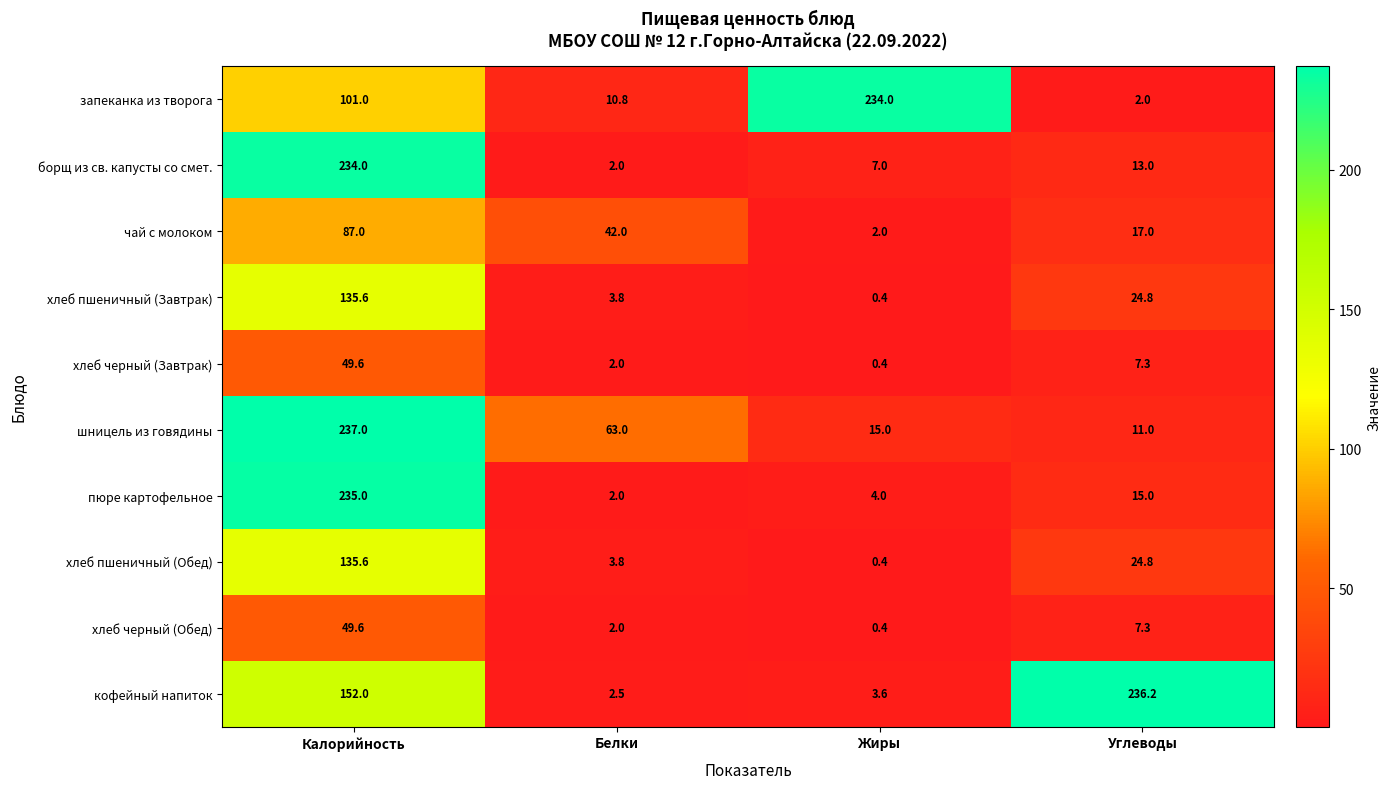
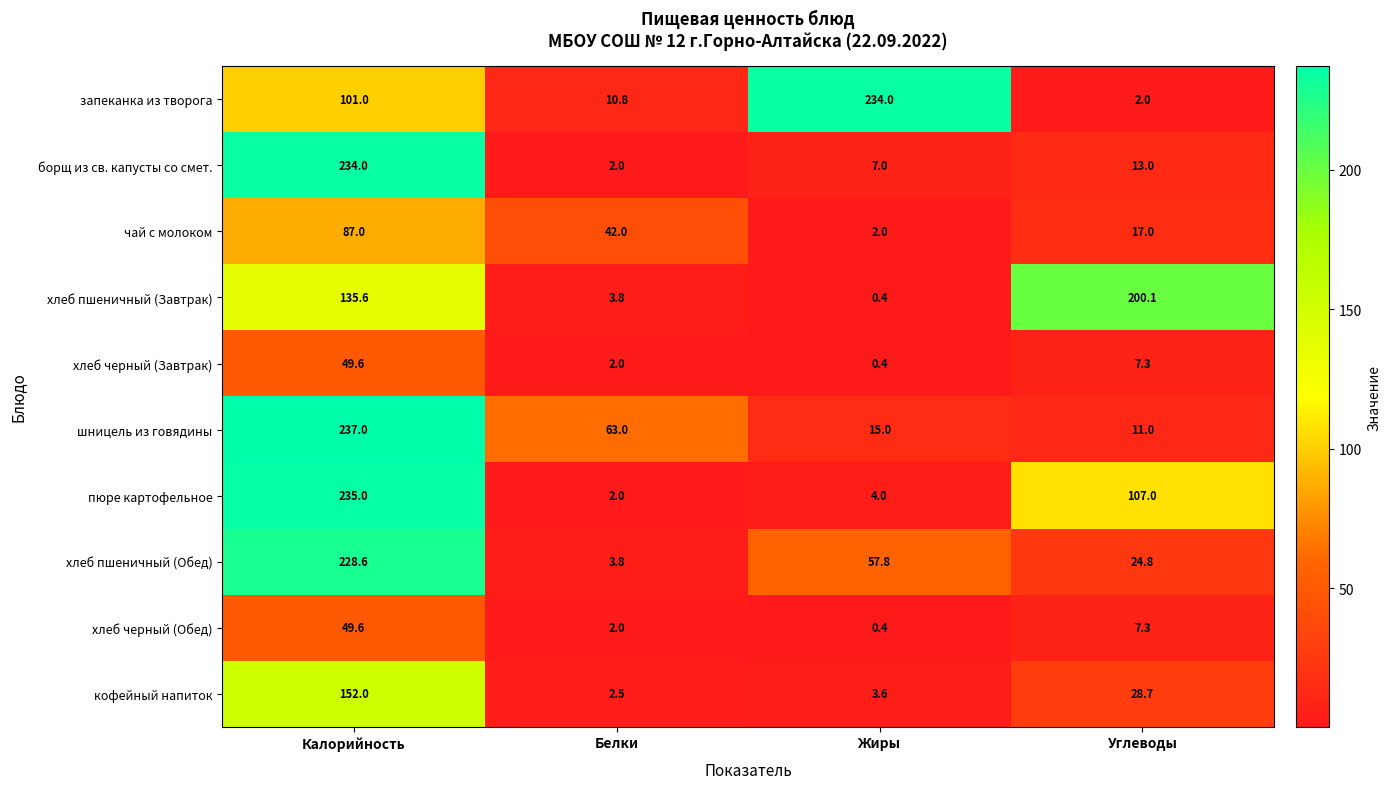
хлеб пшеничный (Завтрак), Углеводы: 24.8 -> 200.1
пюре картофельное, Углеводы: 15.0 -> 107.0
хлеб пшеничный (Обед), Калорийность: 135.6 -> 228.6
хлеб пшеничный (Обед), Жиры: 0.4 -> 57.8
кофейный напиток, Углеводы: 236.2 -> 28.7
